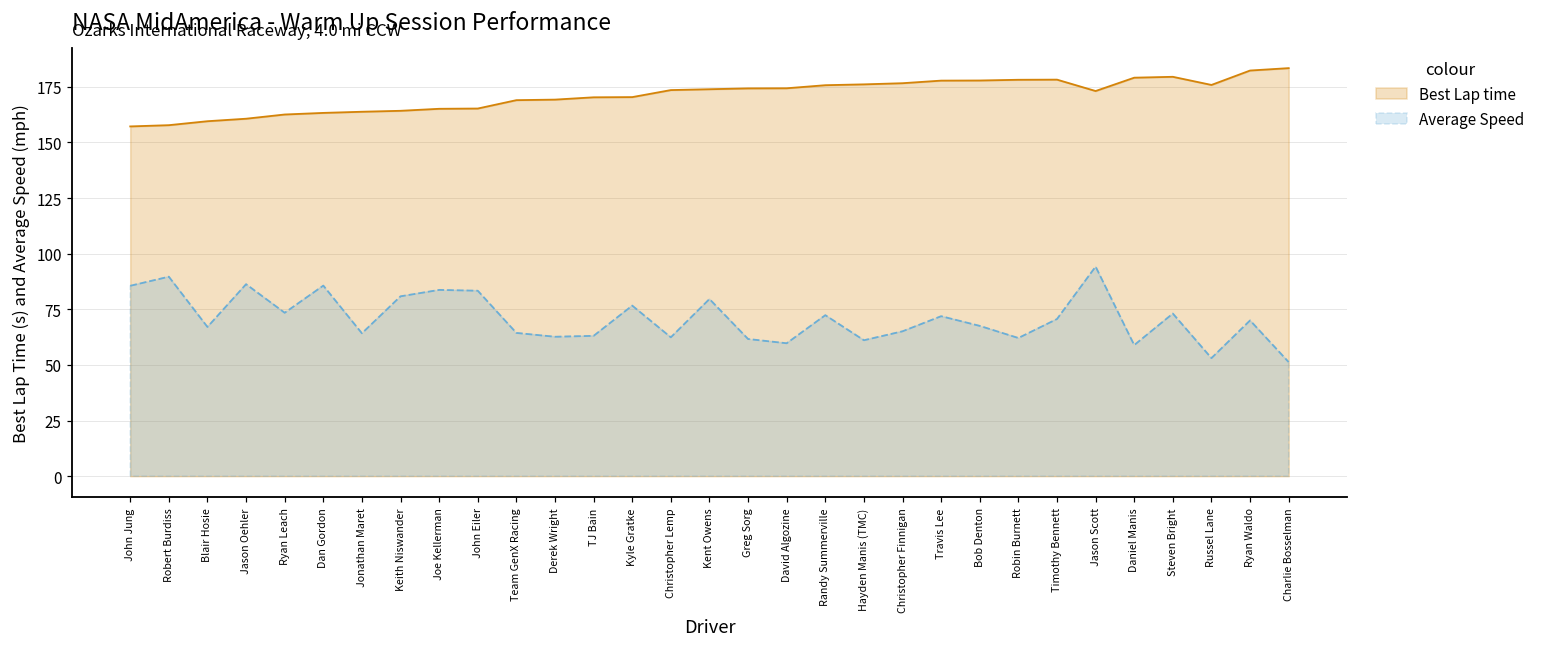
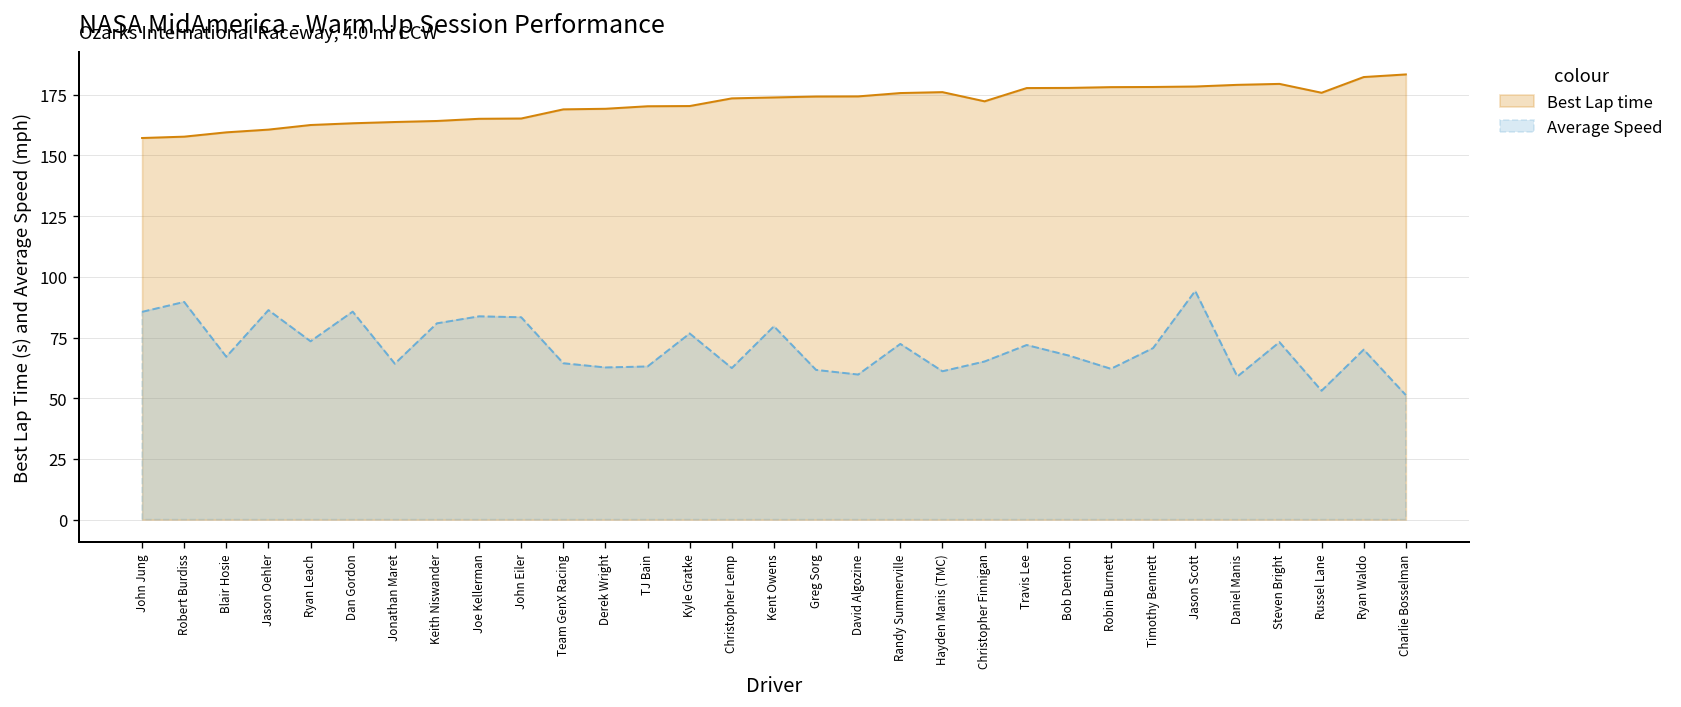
Best Lap time, Christopher Finnigan: 177 -> 172
Best Lap time, Jason Scott: 173 -> 178
